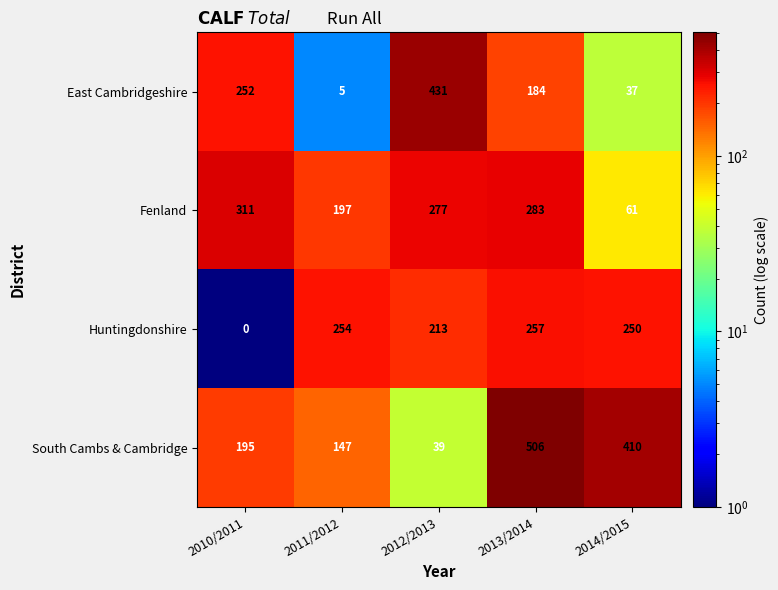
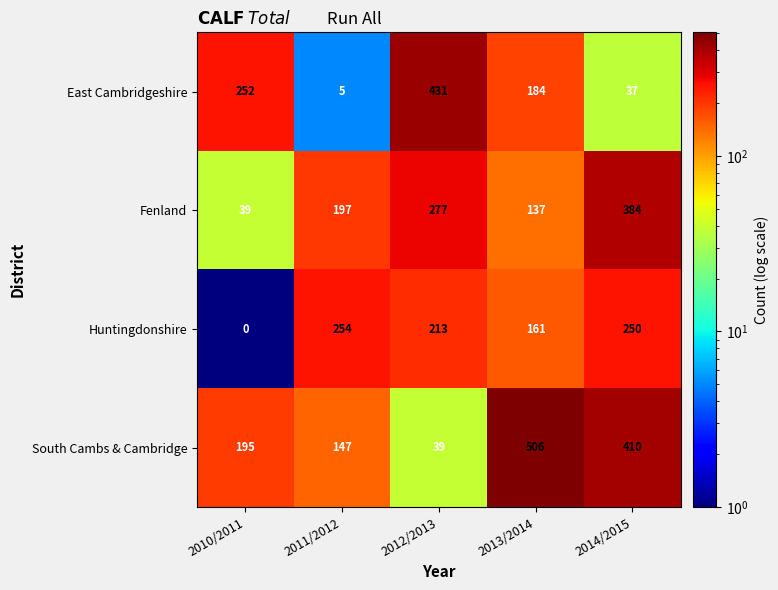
Fenland, 2010/2011: 311 -> 39
Fenland, 2013/2014: 283 -> 137
Fenland, 2014/2015: 61 -> 384
Huntingdonshire, 2013/2014: 257 -> 161
